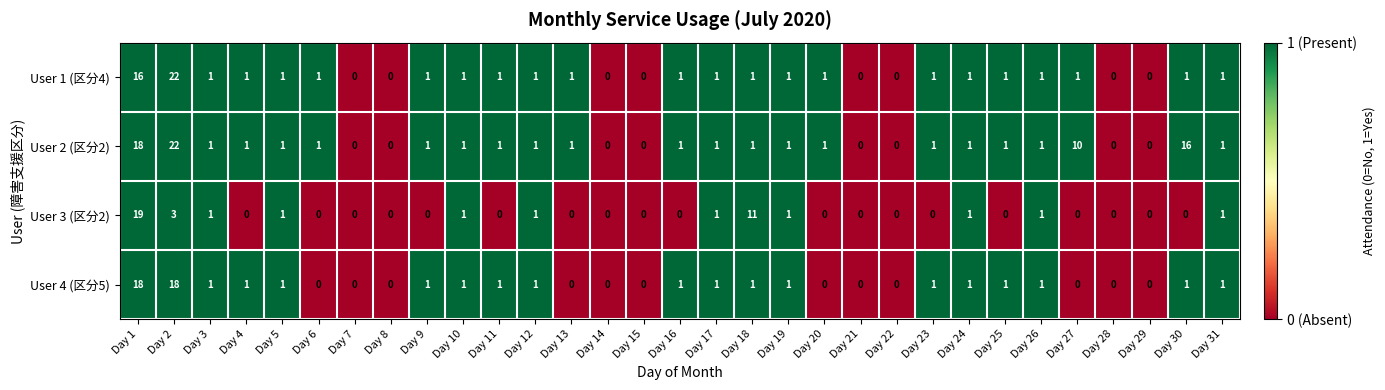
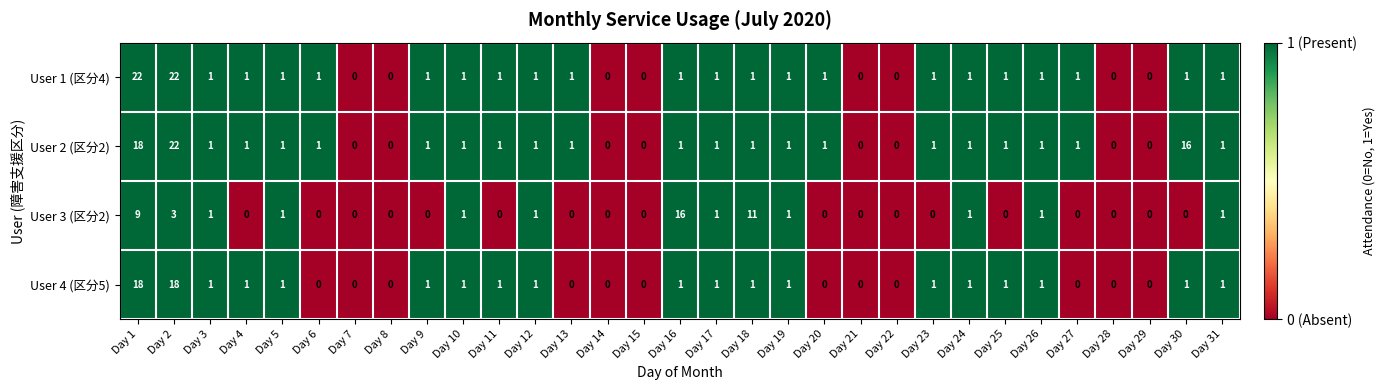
User 1 (区分4), Day 1: 16 -> 22
User 2 (区分2), Day 27: 10 -> 1
User 3 (区分2), Day 1: 19 -> 9
User 3 (区分2), Day 16: 0 -> 16
